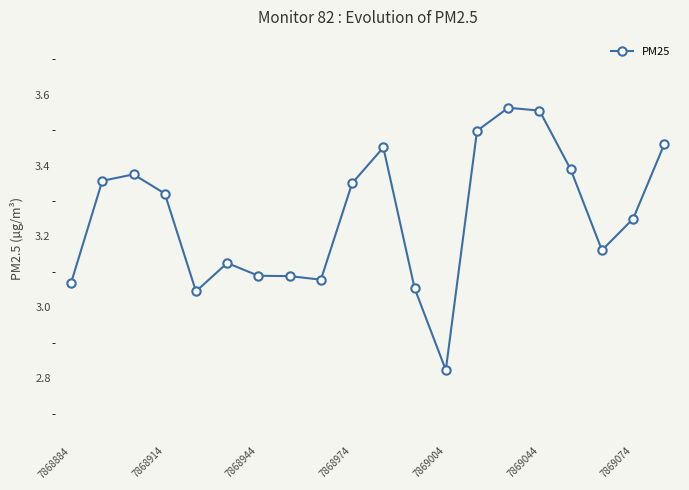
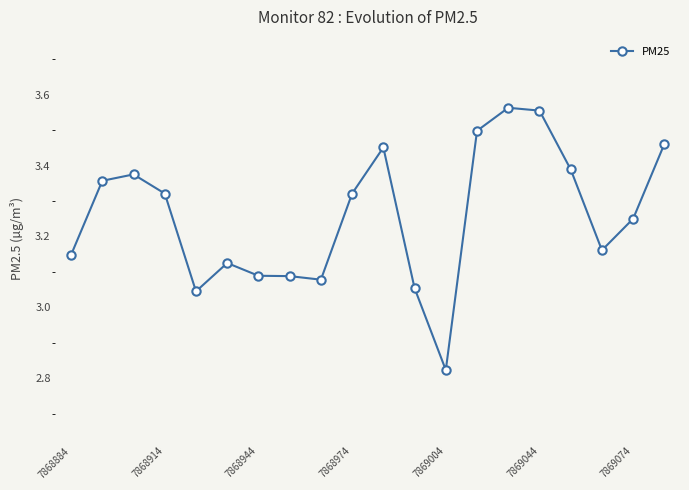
7868884: 3.07 -> 3.15
7868974: 3.35 -> 3.32
